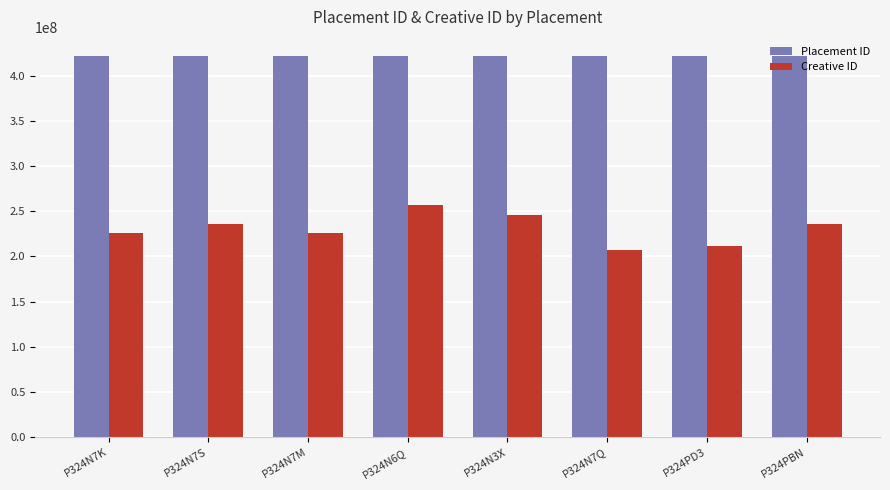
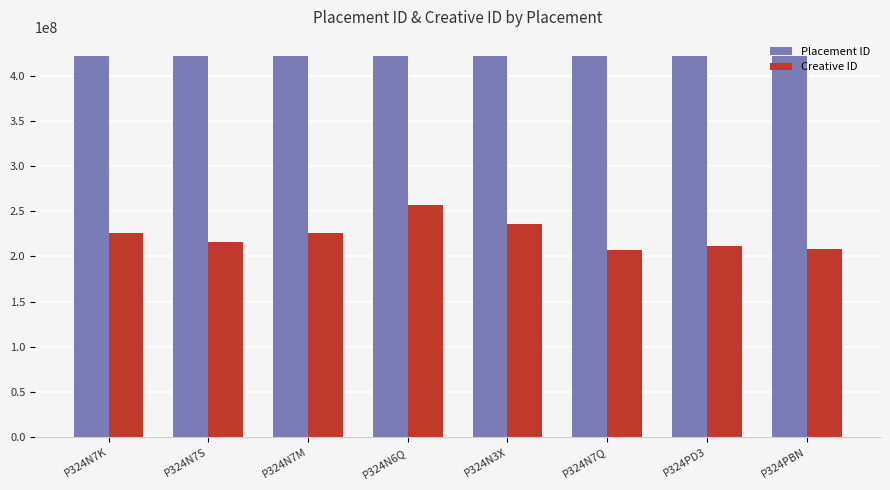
Creative ID, P324N7S: 240000000 -> 220000000
Creative ID, P324N3X: 250000000 -> 240000000
Creative ID, P324PBN: 240000000 -> 210000000
